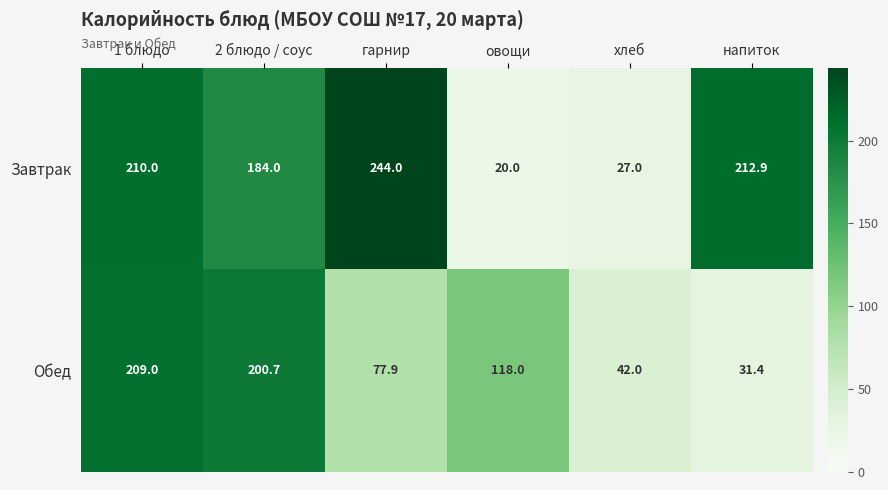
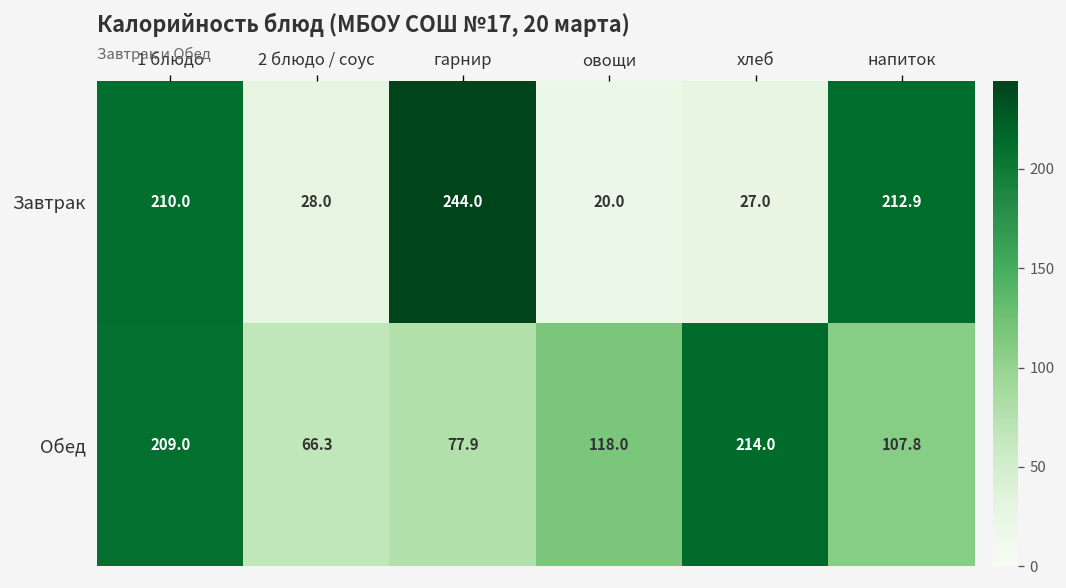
Завтрак, 2 блюдо / соус: 184.0 -> 28.0
Обед, 2 блюдо / соус: 200.7 -> 66.3
Обед, хлеб: 42.0 -> 214.0
Обед, напиток: 31.4 -> 107.8
